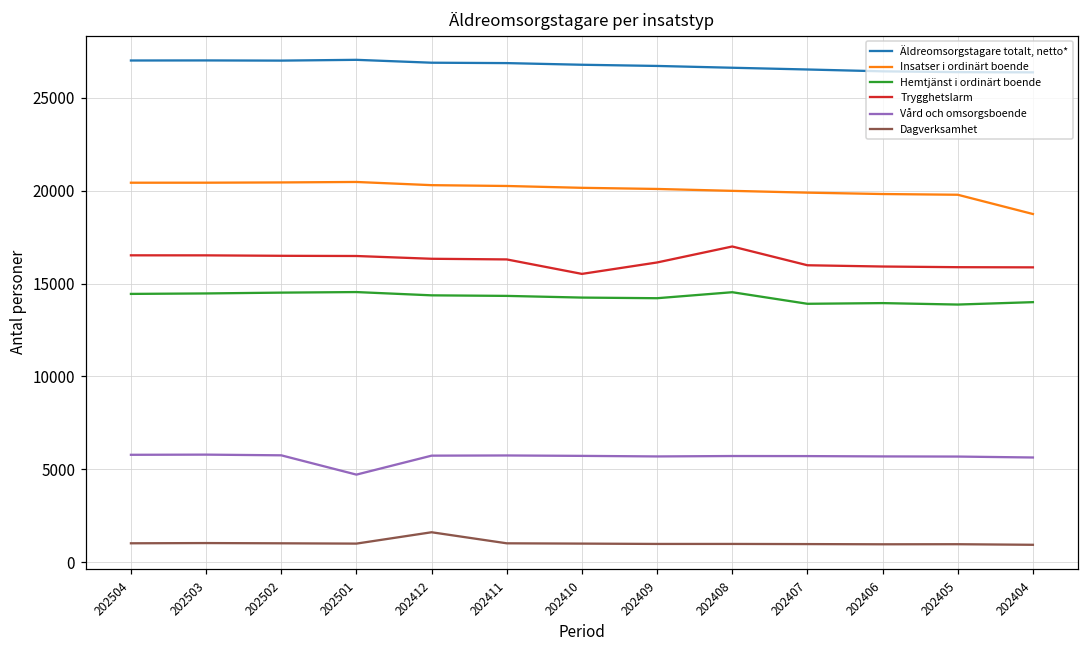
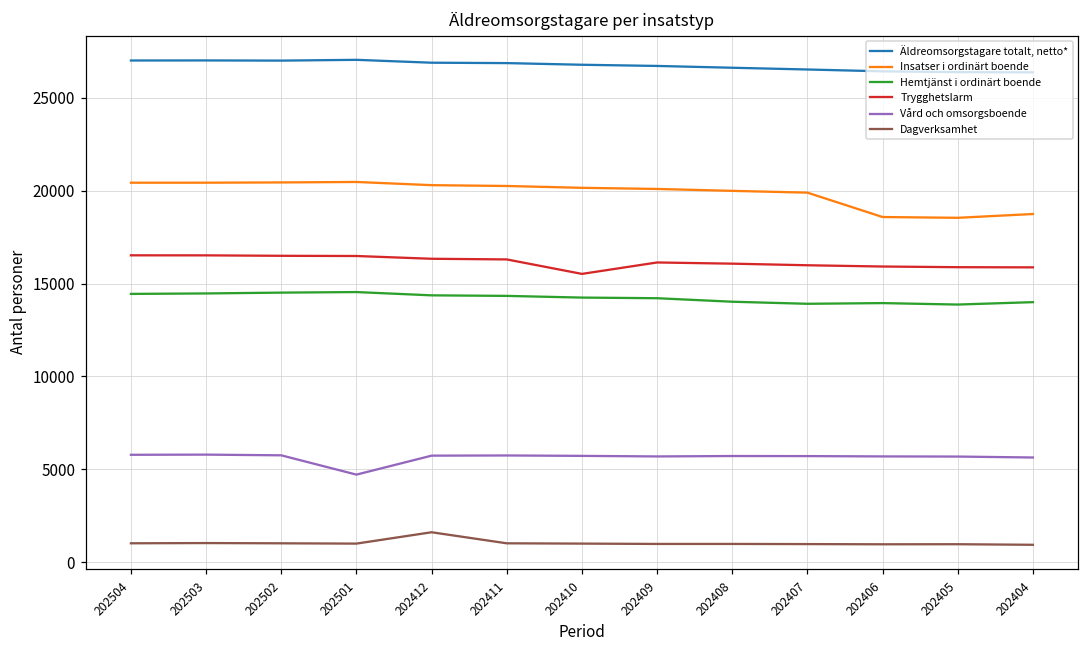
Hemtjänst i ordinärt boende, 202408: 14500 -> 14000
Trygghetslarm, 202408: 17000 -> 16100
Insatser i ordinärt boende, 202406: 19800 -> 18600
Insatser i ordinärt boende, 202405: 19800 -> 18500
